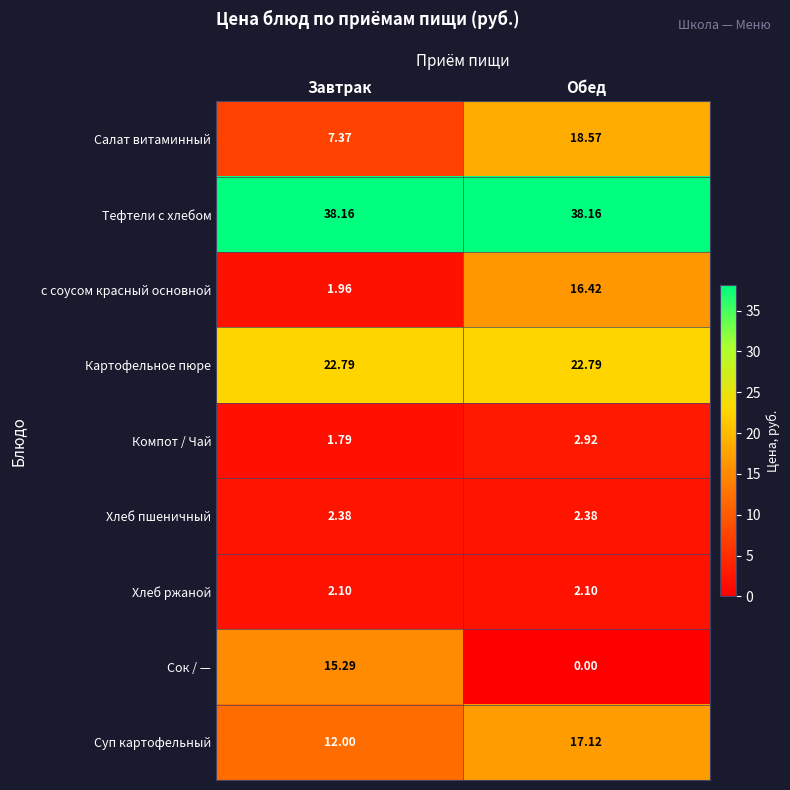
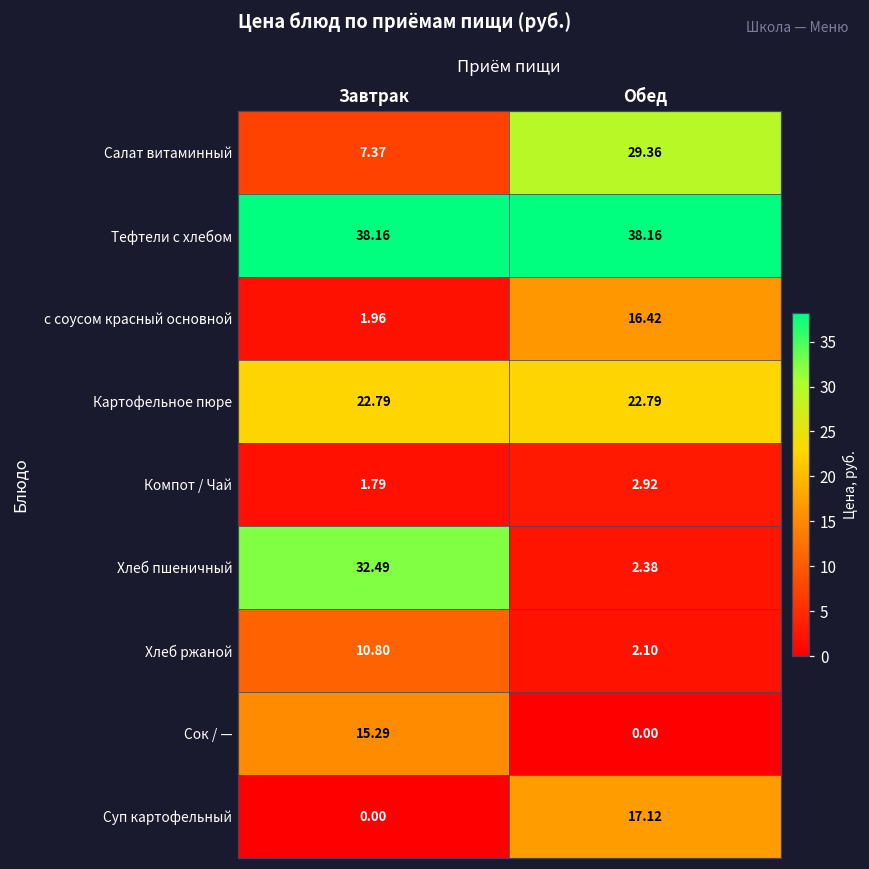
Салат витаминный, Обед: 18.57 -> 29.36
Хлеб пшеничный, Завтрак: 2.38 -> 32.49
Хлеб ржаной, Завтрак: 2.10 -> 10.80
Суп картофельный, Завтрак: 12.00 -> 0.00
